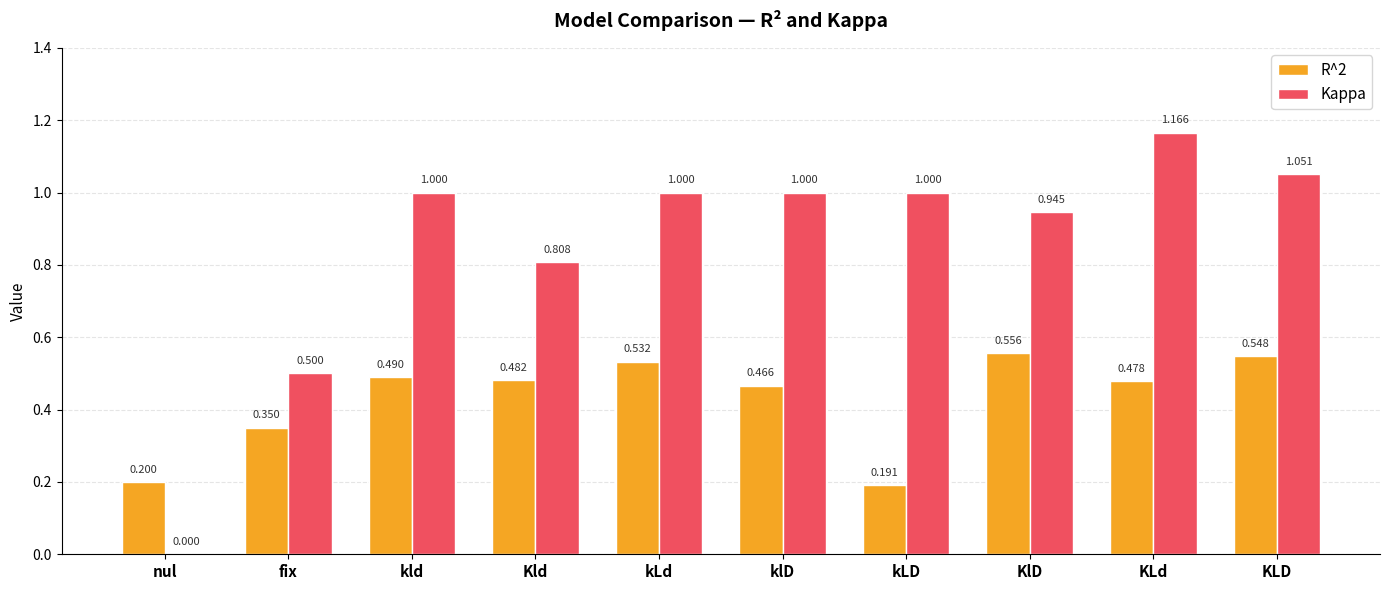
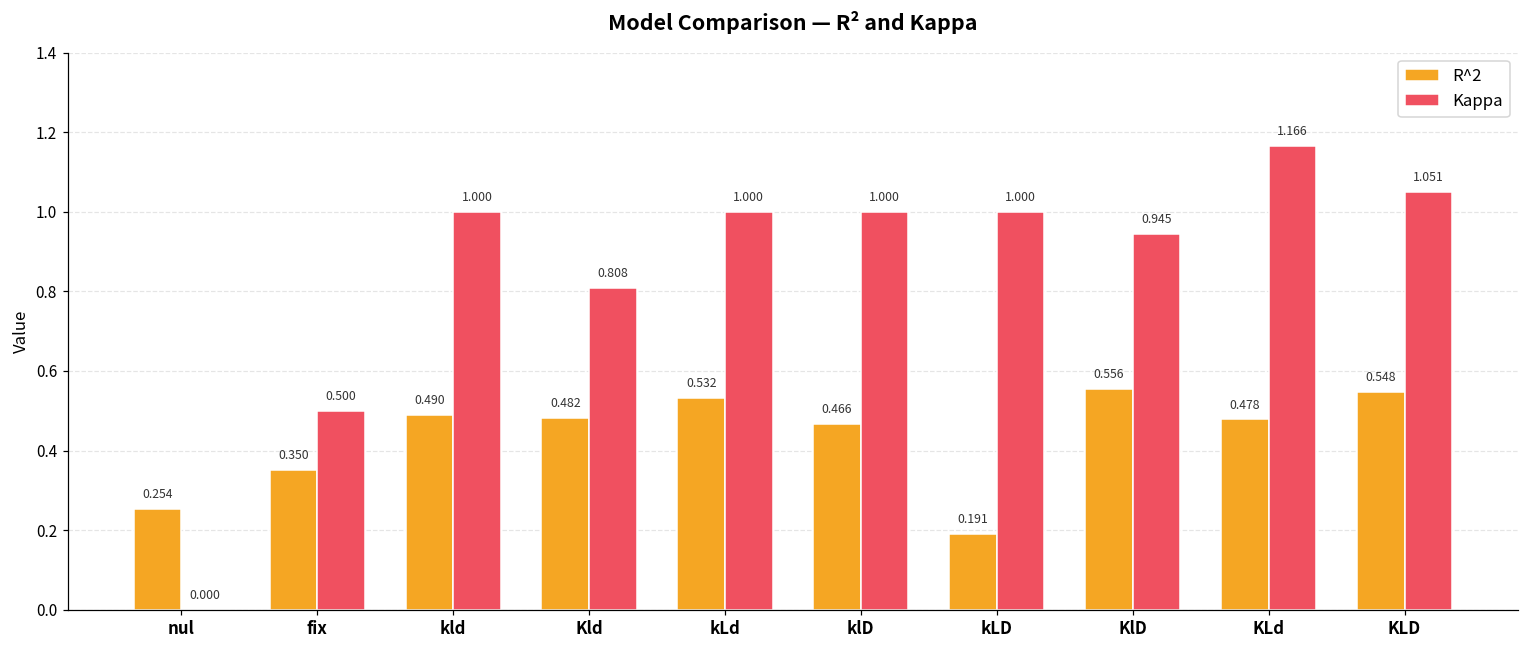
R^2, nul: 0.200 -> 0.254
